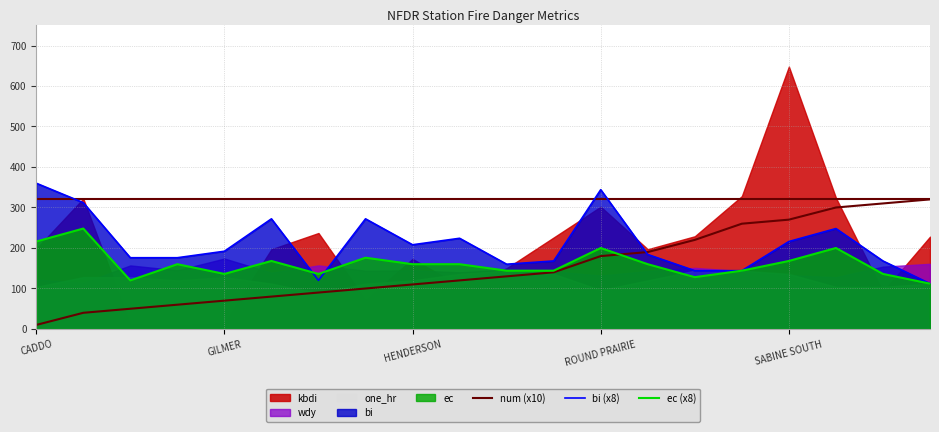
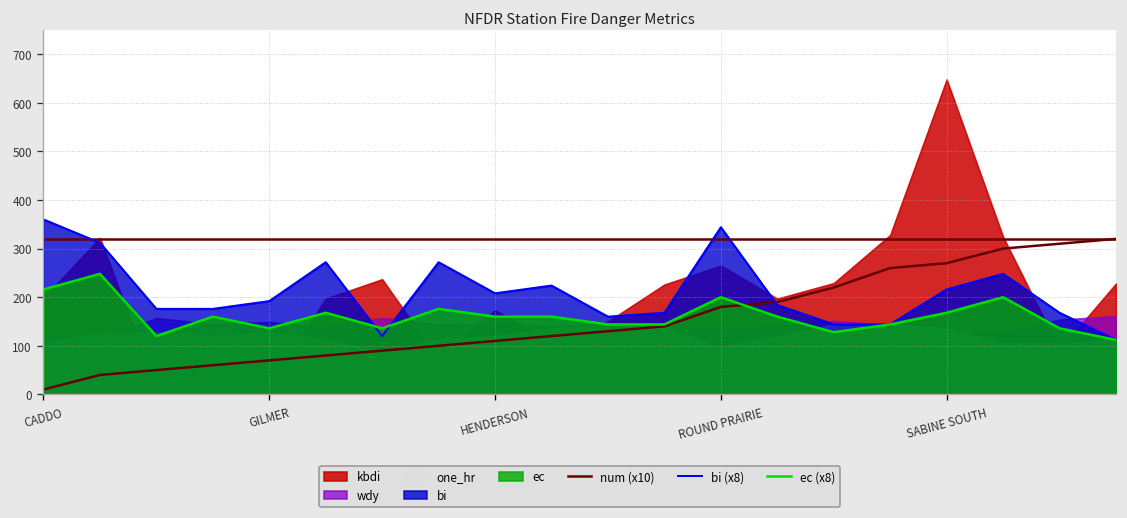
wdy, GILMER: 170 -> 150
kbdi, ROUND PRAIRIE: 300 -> 270
